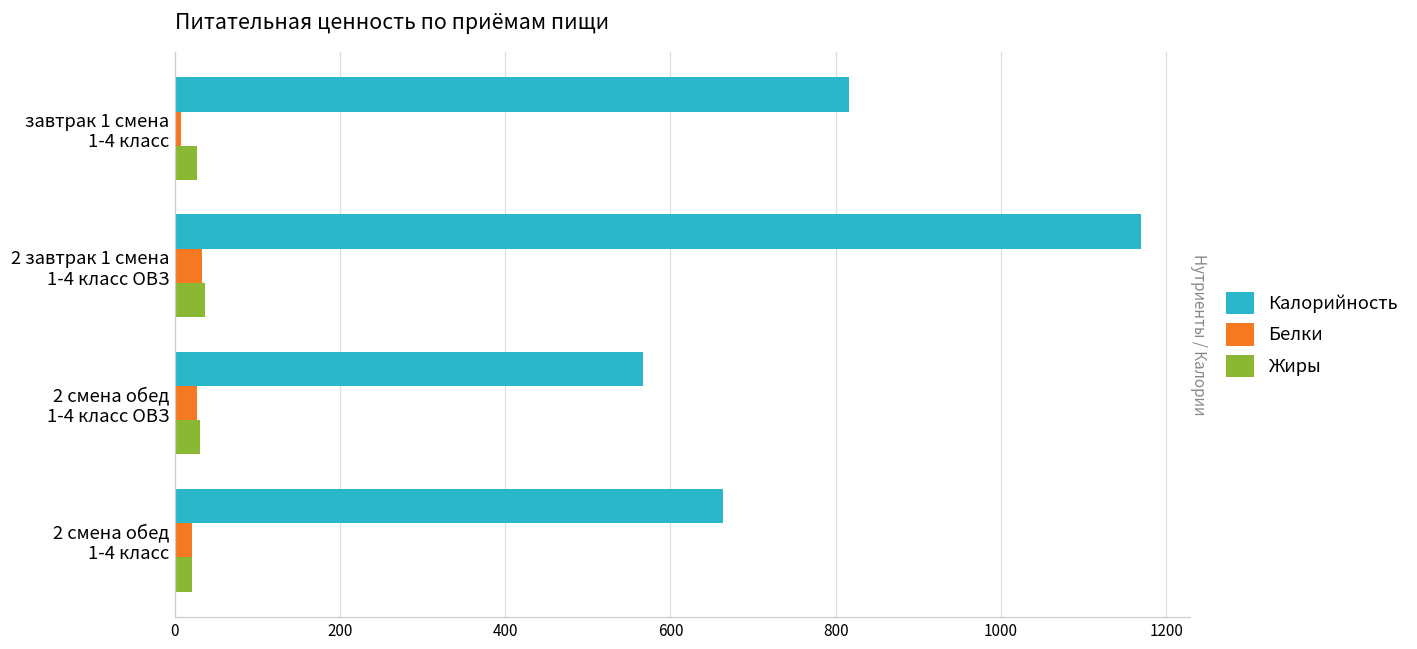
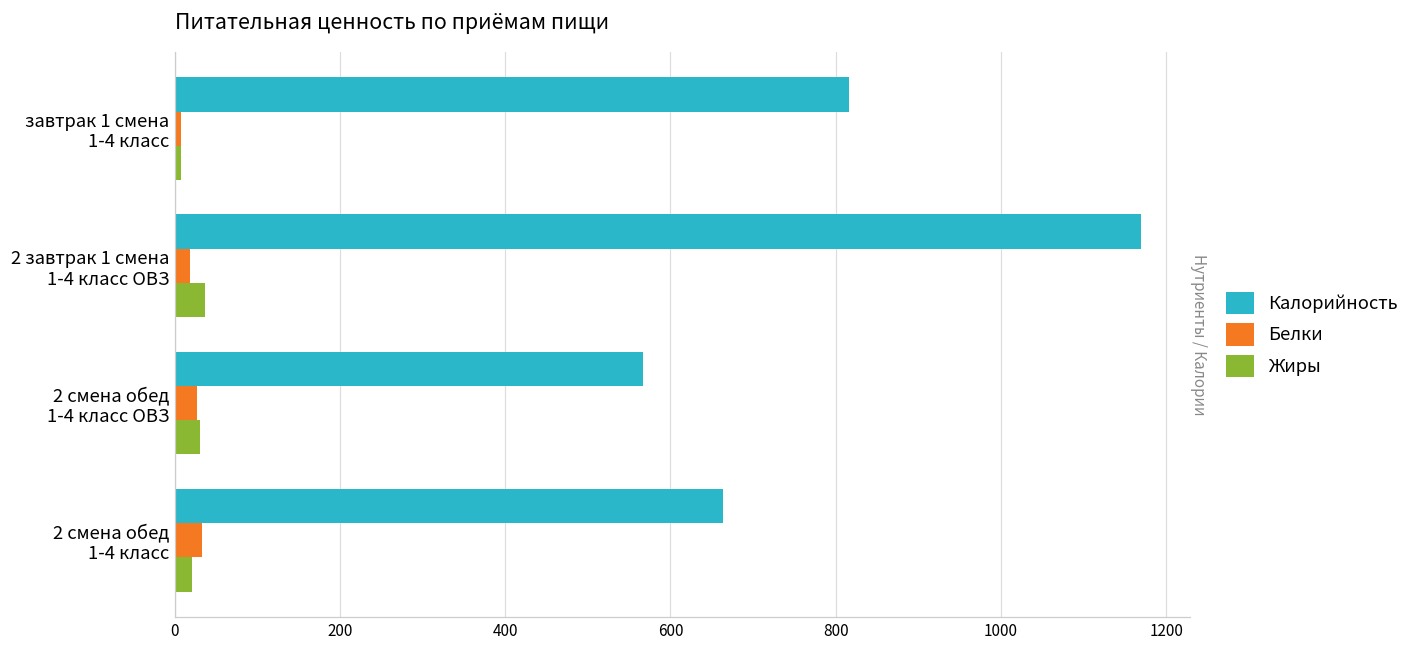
Жиры, завтрак 1 смена 1-4 класс: 30 -> 10
Белки, 2 завтрак 1 смена 1-4 класс ОВЗ: 30 -> 20
Белки, 2 смена обед 1-4 класс: 20 -> 30
